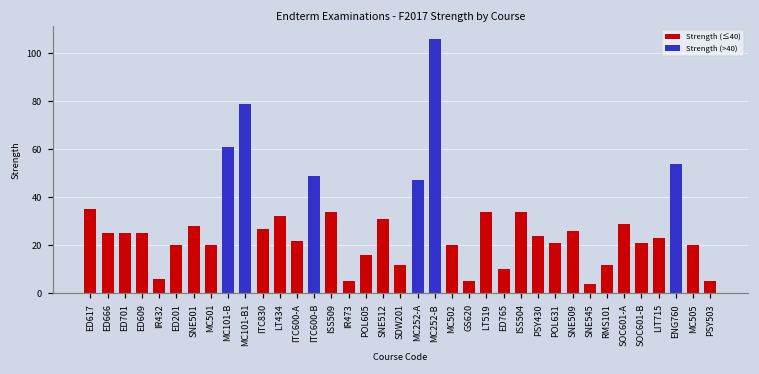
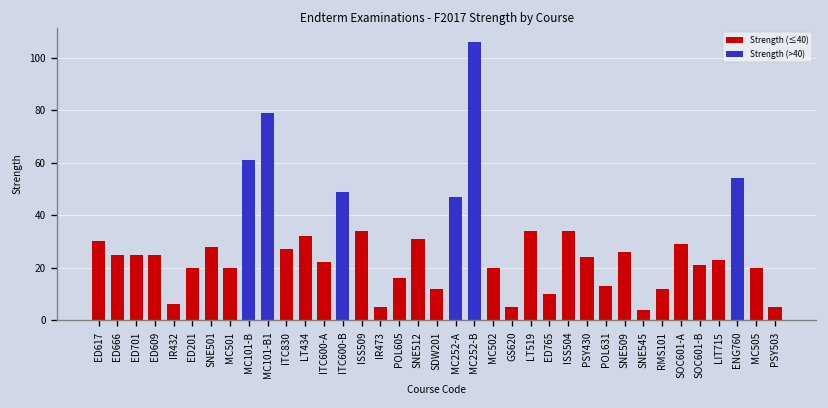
ED617: 35 -> 30
POL631: 21 -> 13
